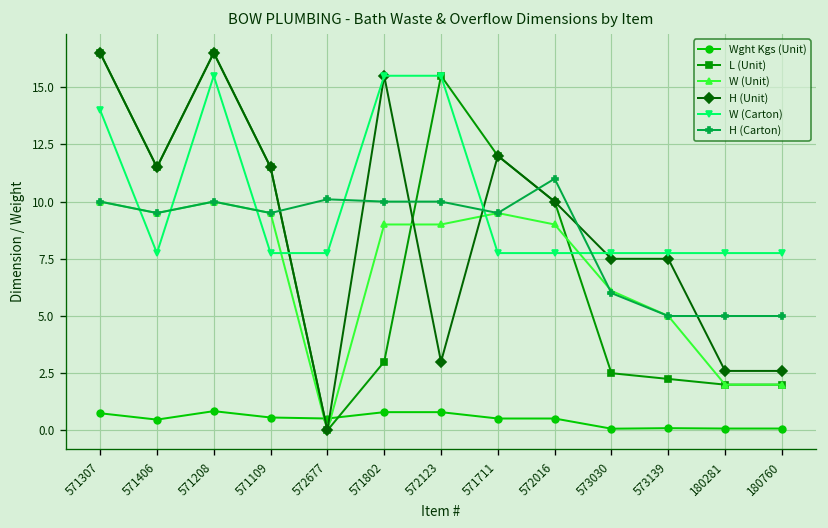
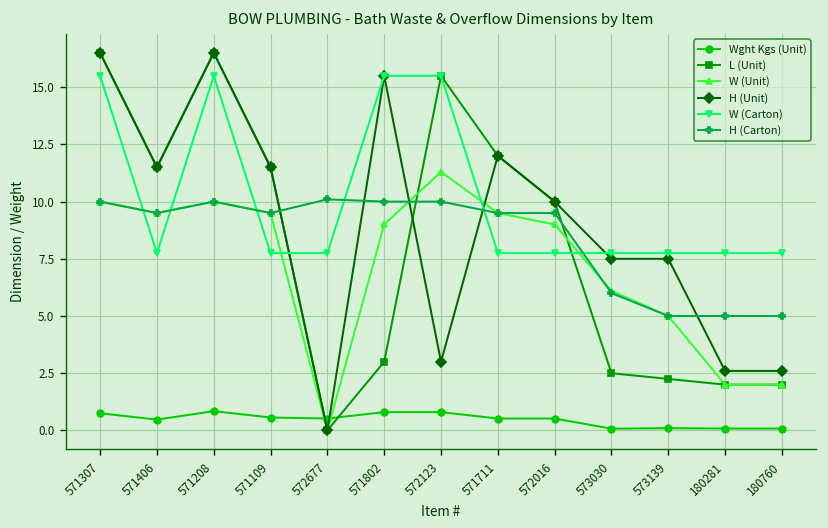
W (Carton), 571307: 14.0 -> 15.5
W (Unit), 572123: 9.0 -> 11.3
H (Carton), 572016: 11.0 -> 9.5
